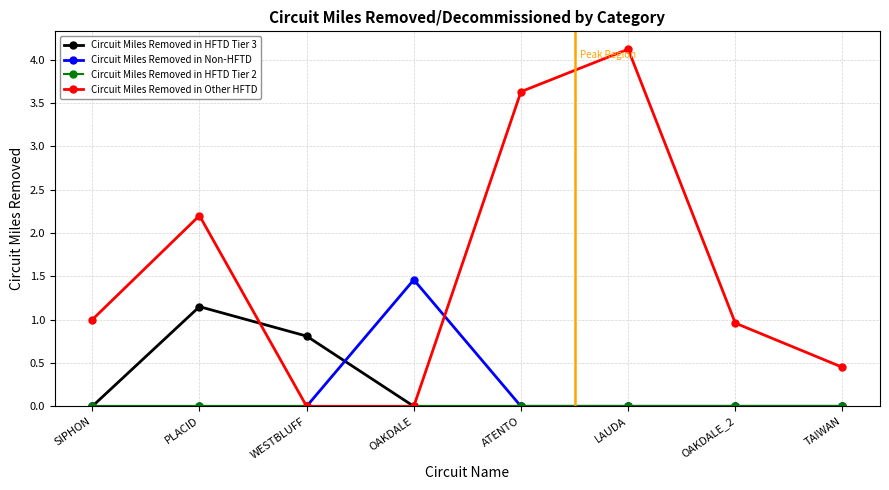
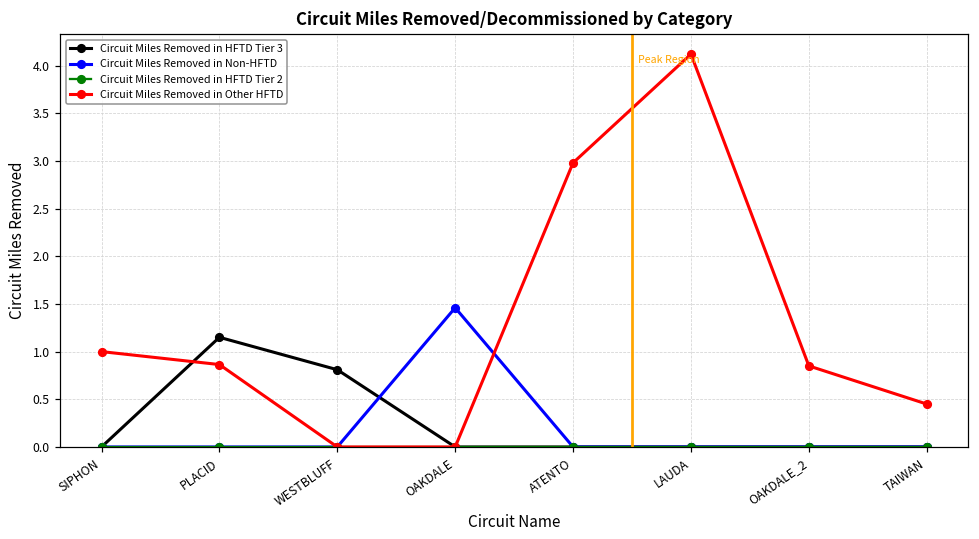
Circuit Miles Removed in Other HFTD, PLACID: 2.2 -> 0.9
Circuit Miles Removed in Other HFTD, ATENTO: 3.6 -> 3.0
Circuit Miles Removed in Other HFTD, OAKDALE_2: 1.0 -> 0.9
